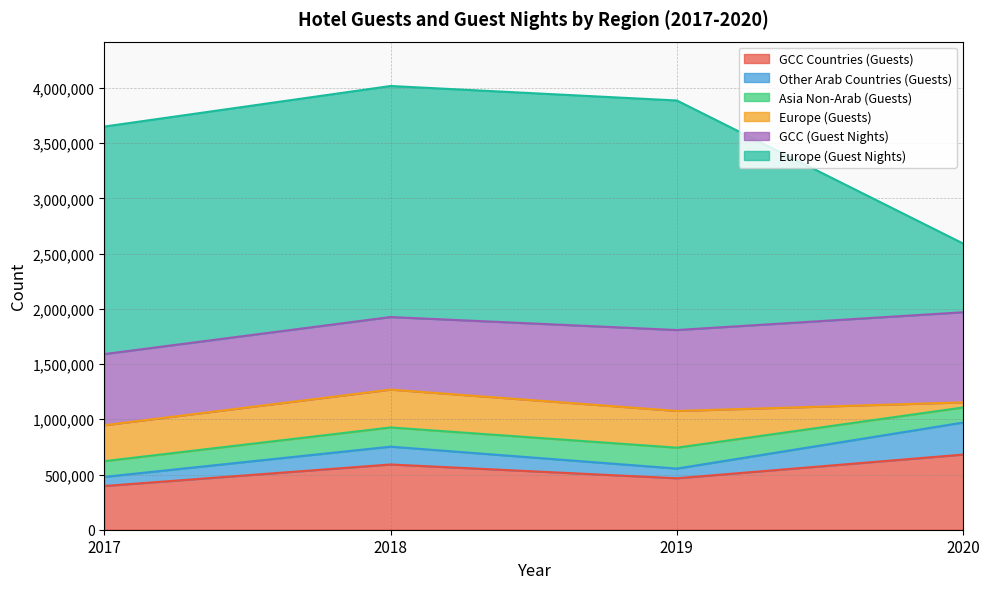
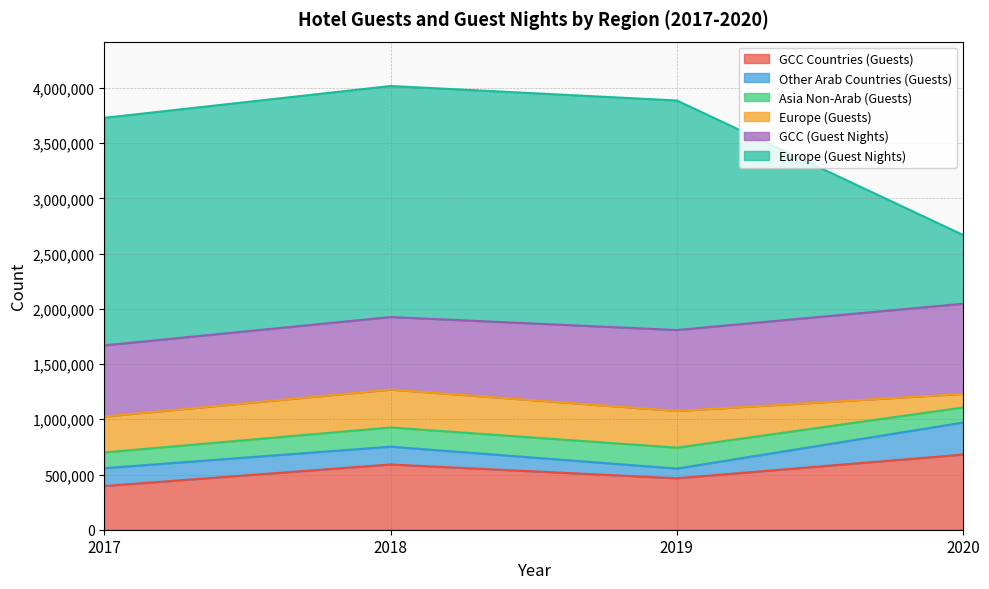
Other Arab Countries (Guests), 2017: 80,000 -> 160,000
Europe (Guests), 2020: 50,000 -> 120,000
